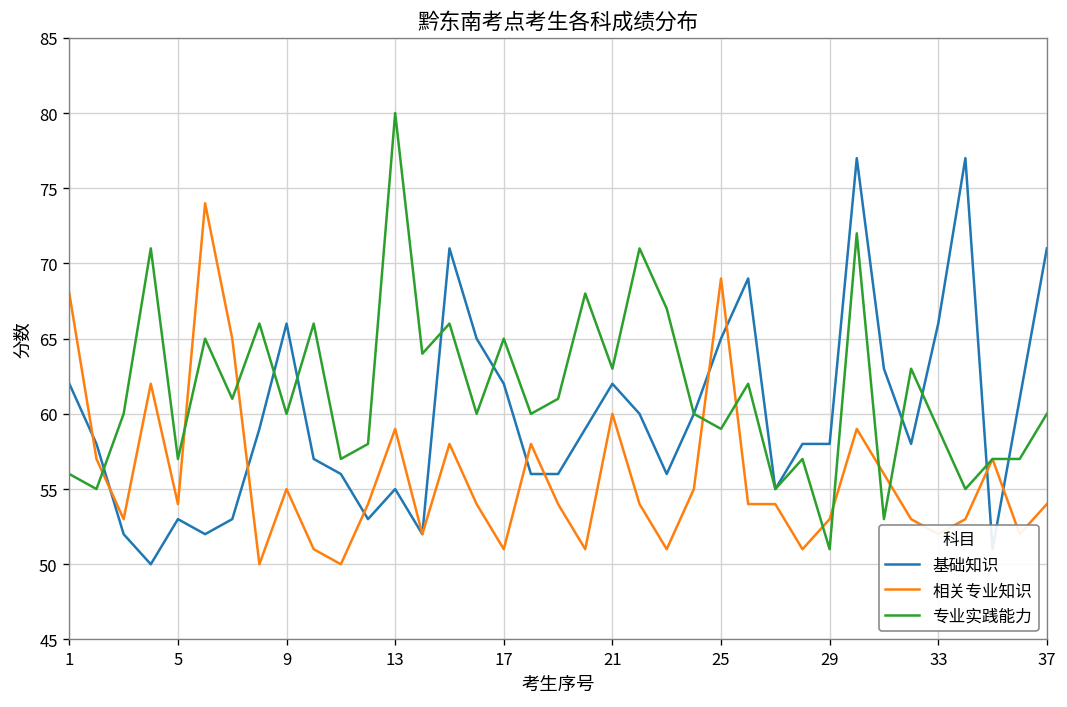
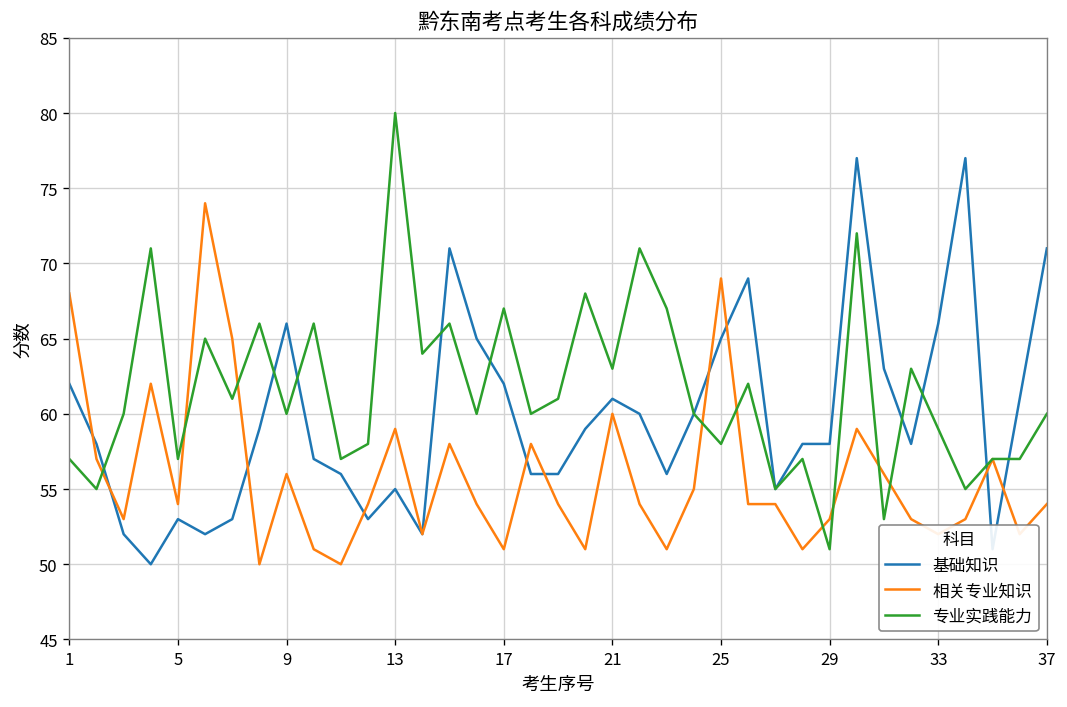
专业实践能力, 1: 56 -> 57
相关专业知识, 9: 55 -> 56
专业实践能力, 17: 65 -> 67
基础知识, 21: 62 -> 61
专业实践能力, 25: 59 -> 58
